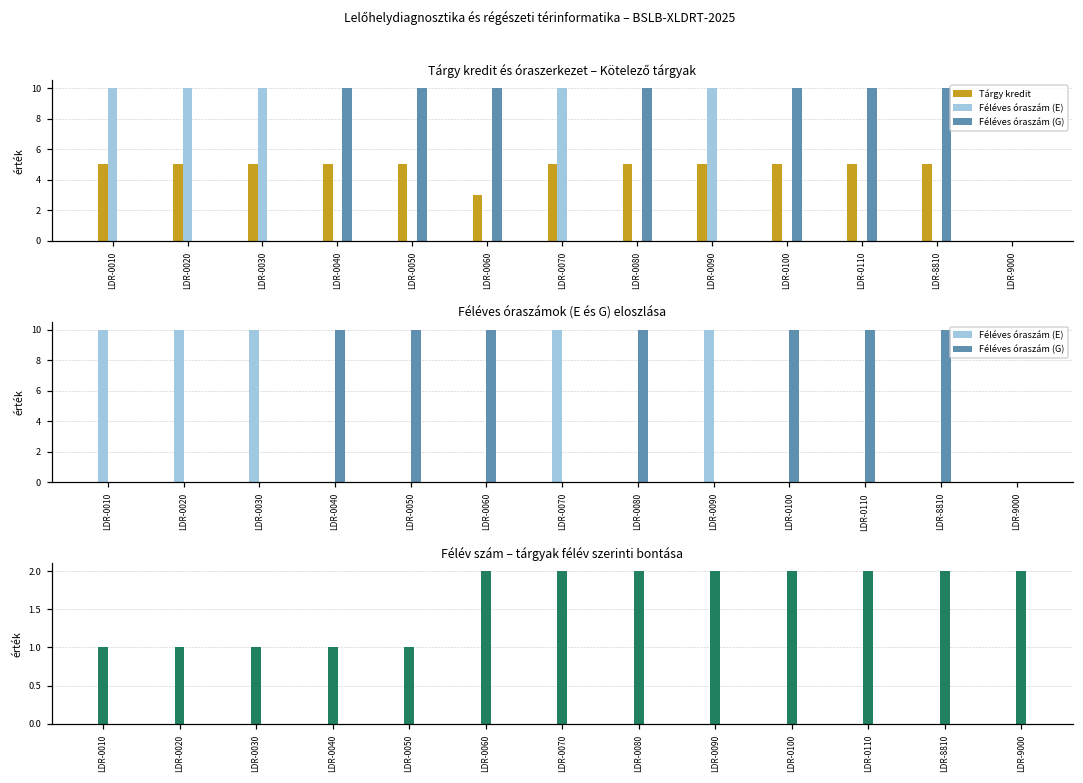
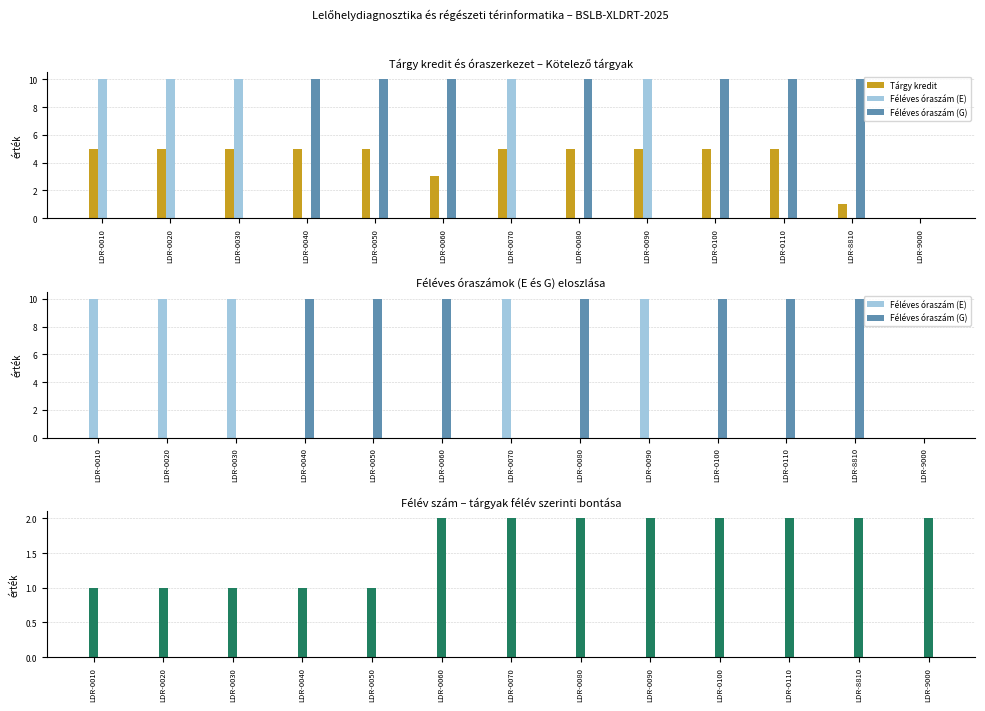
Tárgy kredit és óraszerkezet – Kötelező tárgyak, Tárgy kredit, LDR-8810: 5 -> 1
